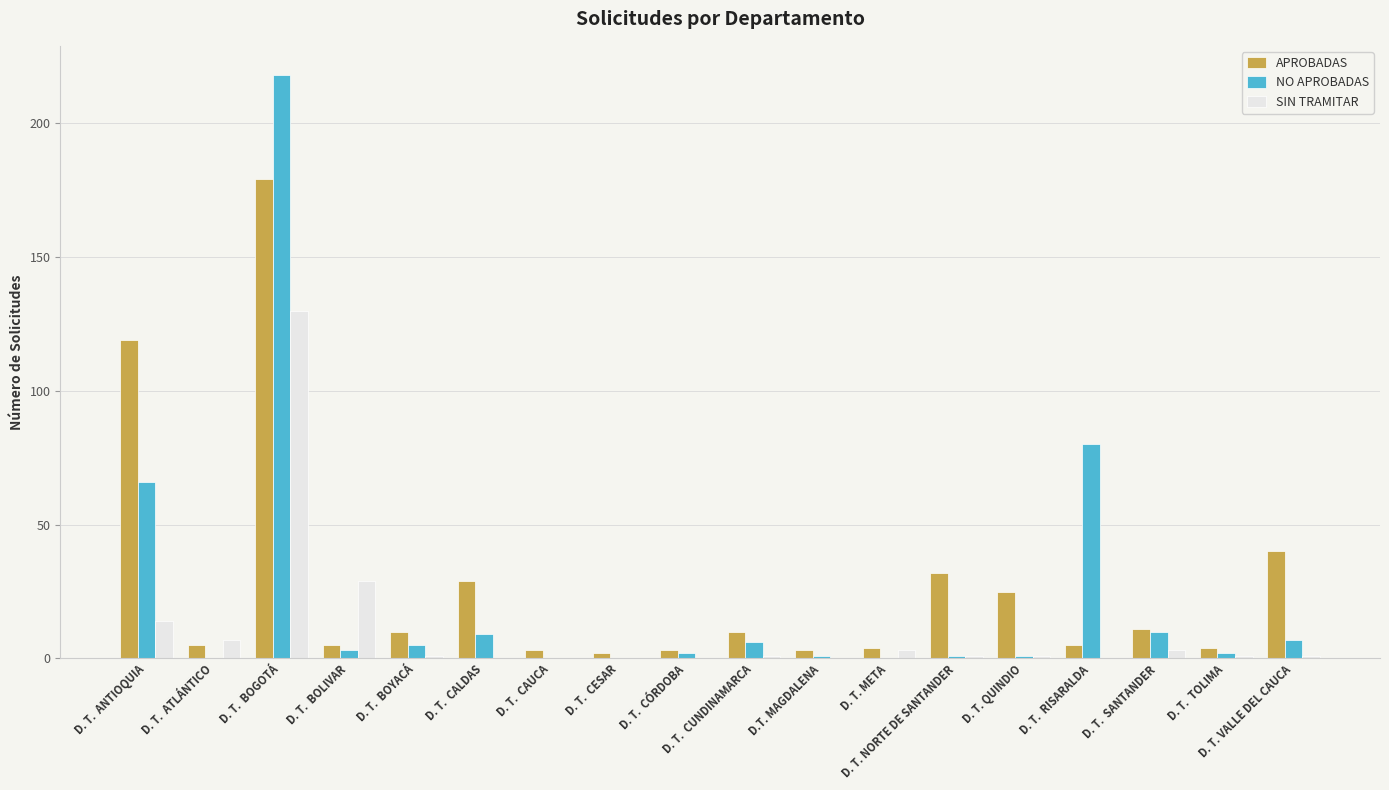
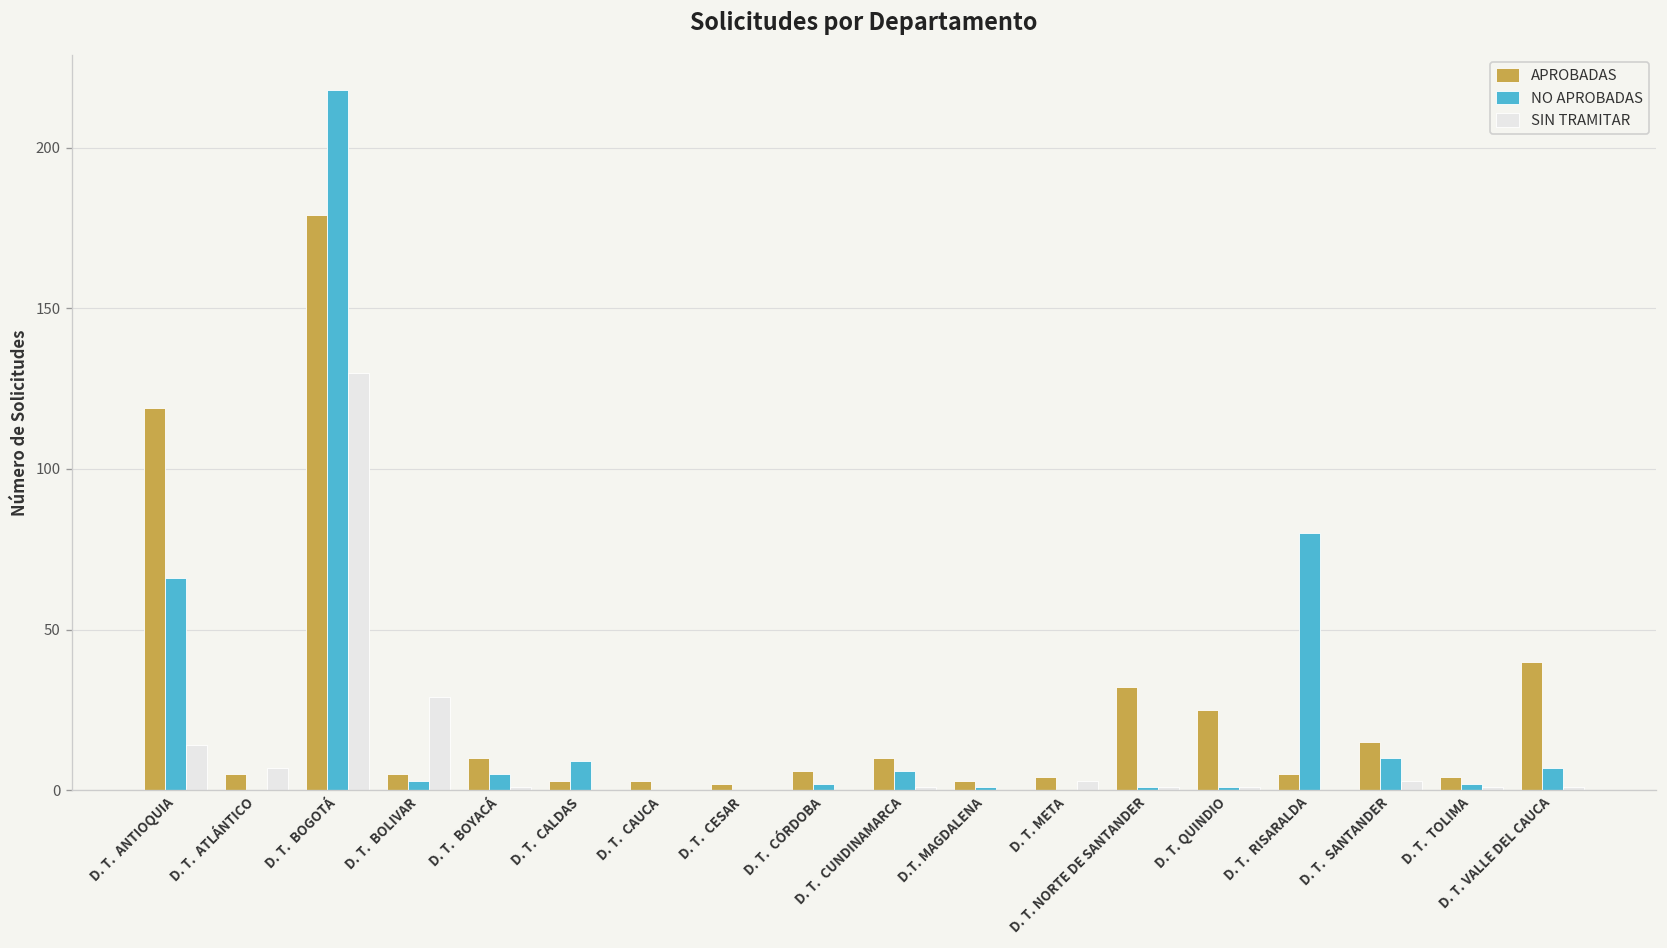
APROBADAS, D. T. CALDAS: 29 -> 3
APROBADAS, D. T. CÓRDOBA: 3 -> 6
APROBADAS, D. T. SANTANDER: 11 -> 15
